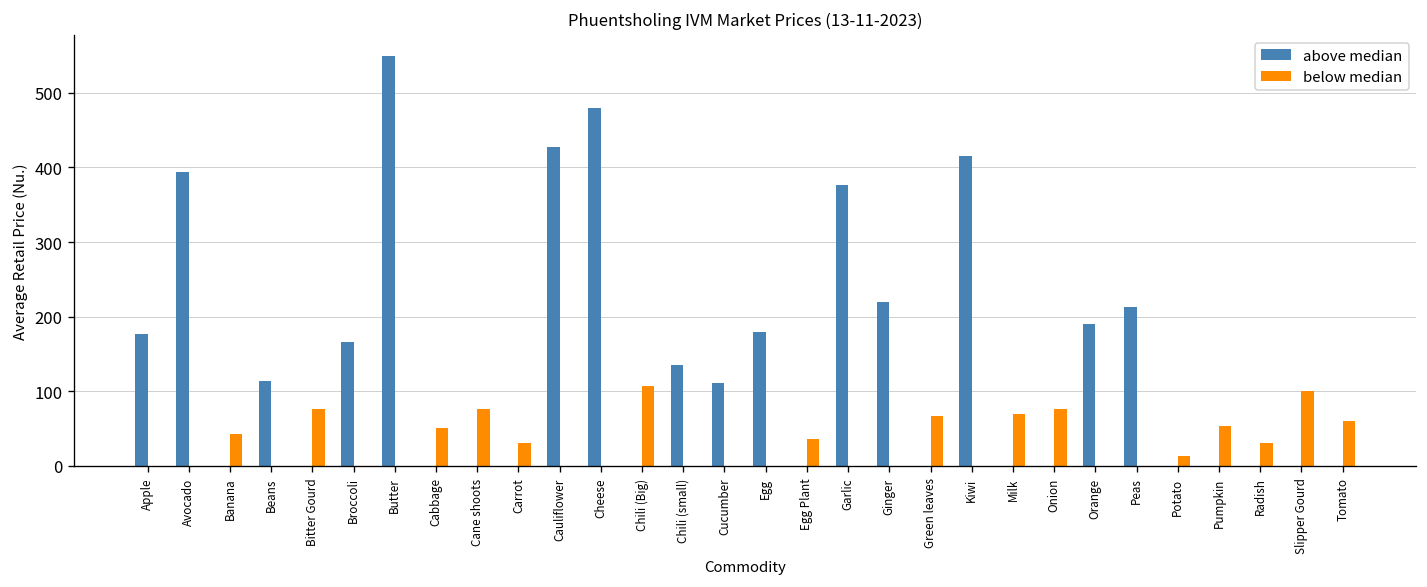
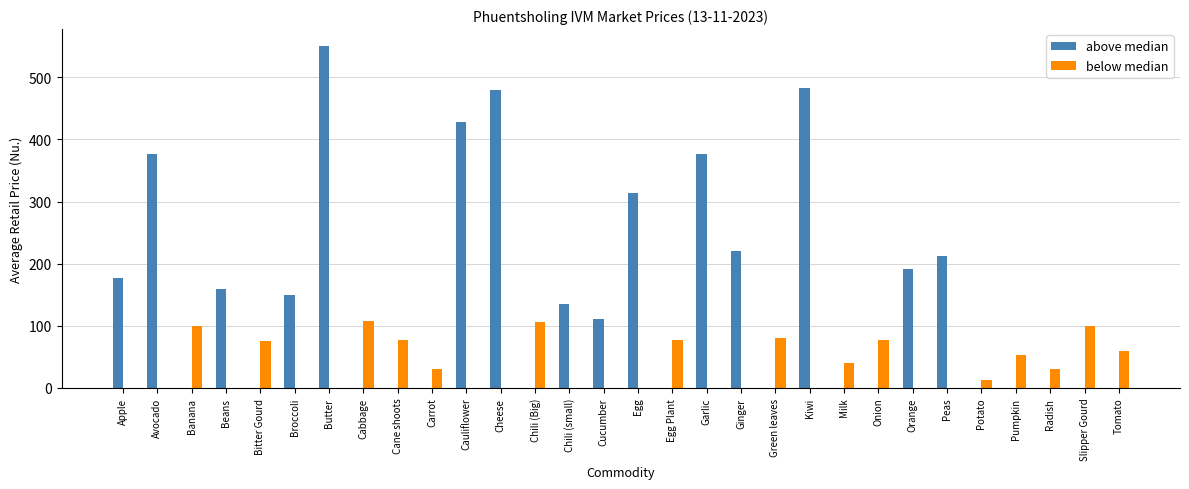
above median, Avocado: 390 -> 380
below median, Banana: 40 -> 100
above median, Beans: 110 -> 160
above median, Broccoli: 170 -> 150
below median, Cabbage: 50 -> 110
above median, Egg: 180 -> 310
below median, Egg Plant: 40 -> 80
below median, Green leaves: 70 -> 80
above median, Kiwi: 420 -> 480
below median, Milk: 70 -> 40
